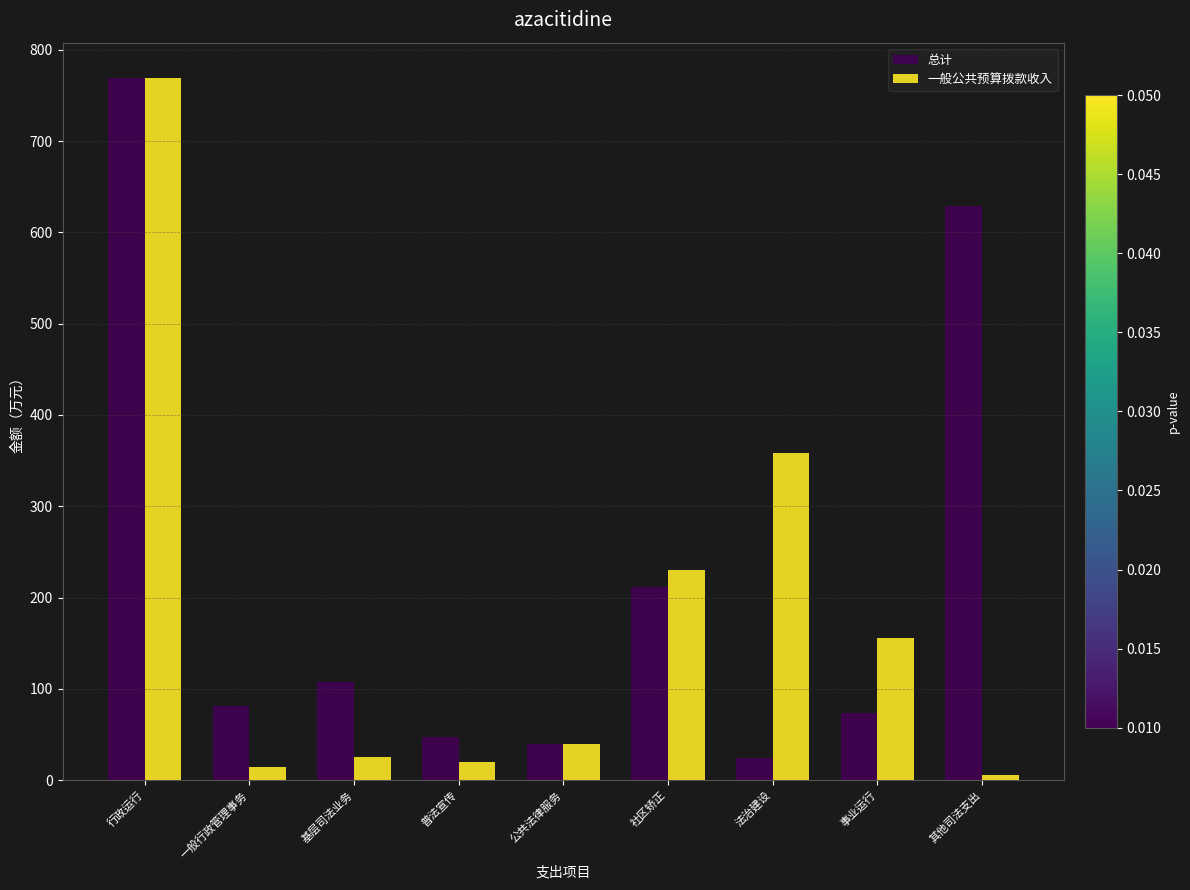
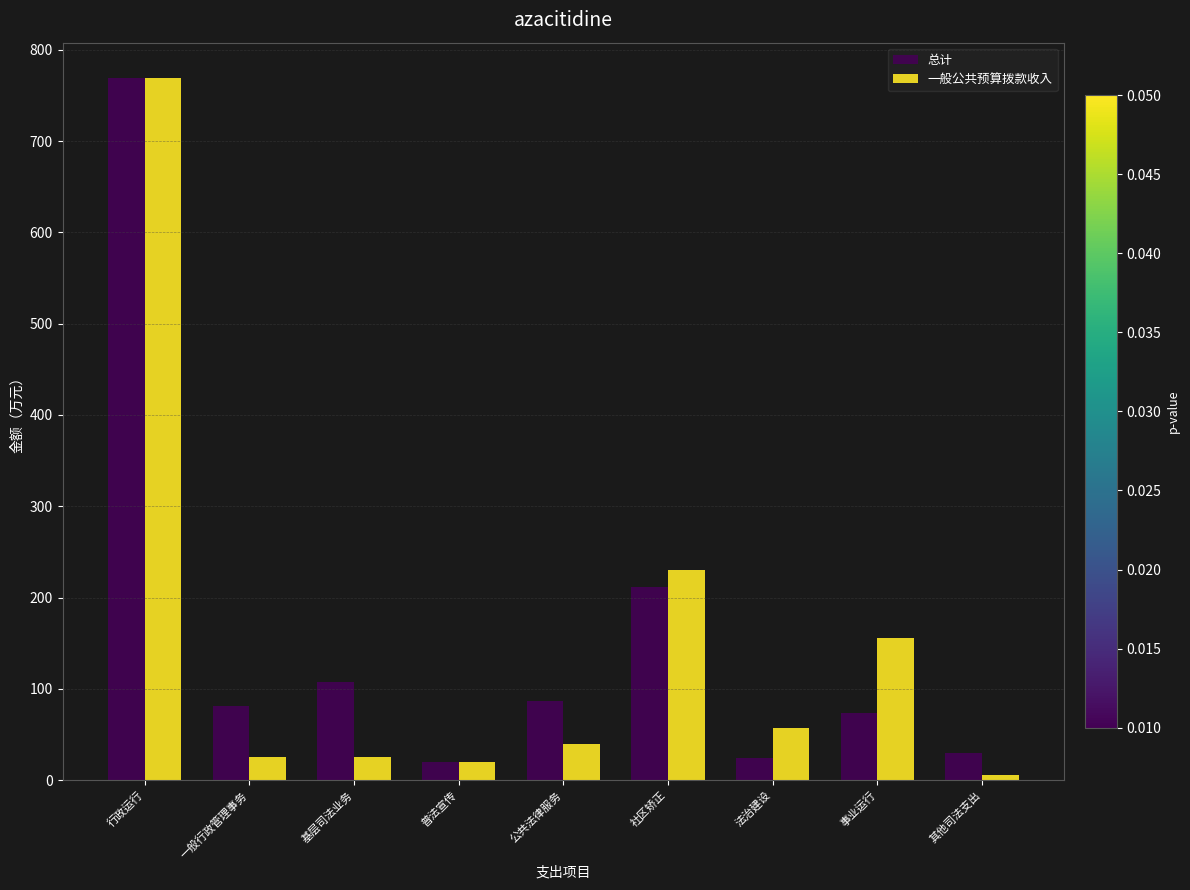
一般公共预算拨款收入, 一般行政管理事务: 10 -> 30
总计, 普法宣传: 50 -> 20
总计, 公共法律服务: 40 -> 90
一般公共预算拨款收入, 法治建设: 360 -> 60
总计, 其他司法支出: 630 -> 30
